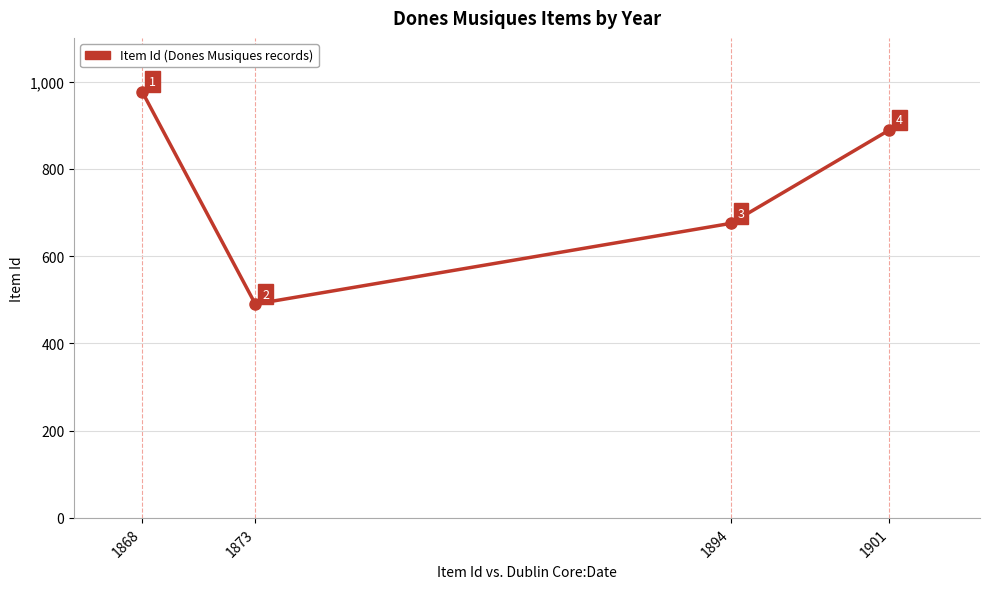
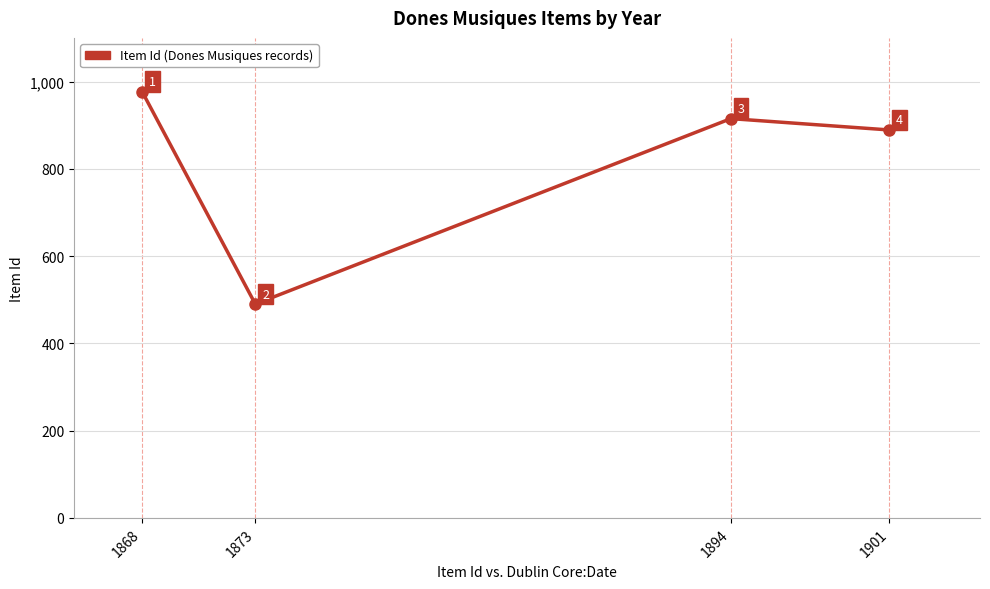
1894: 680 -> 920
